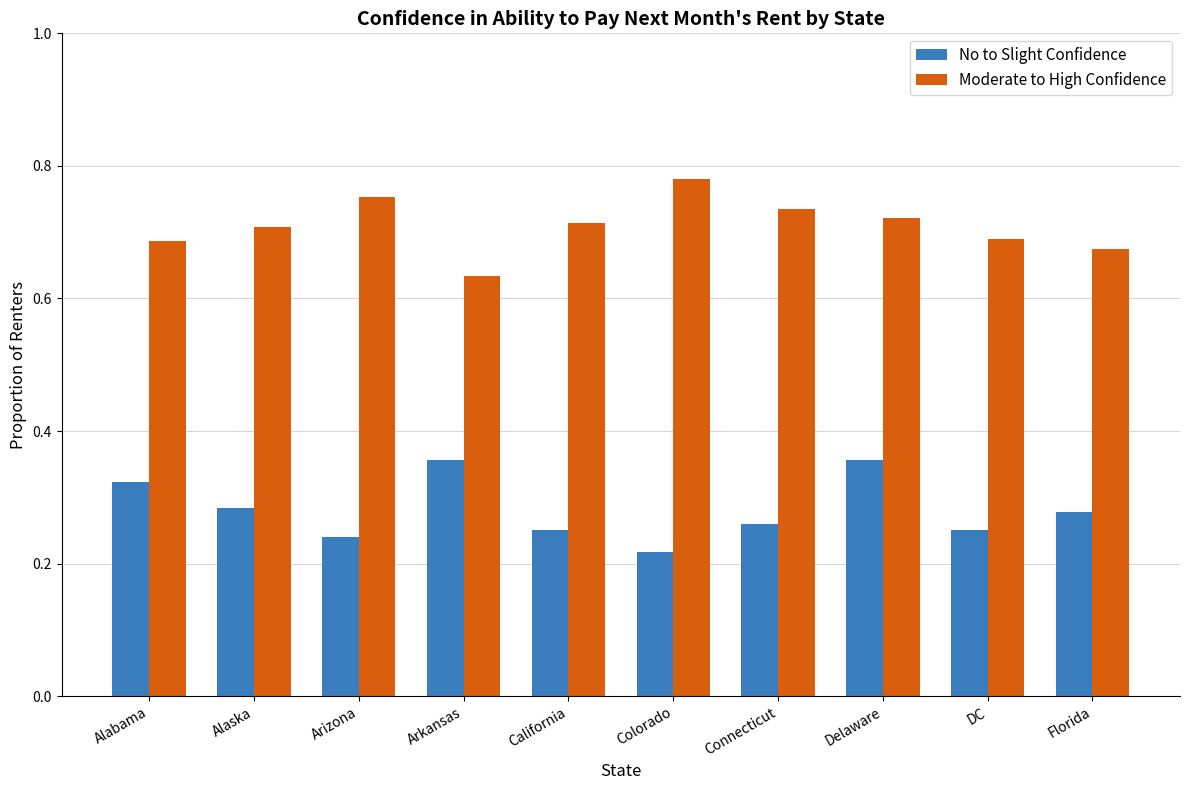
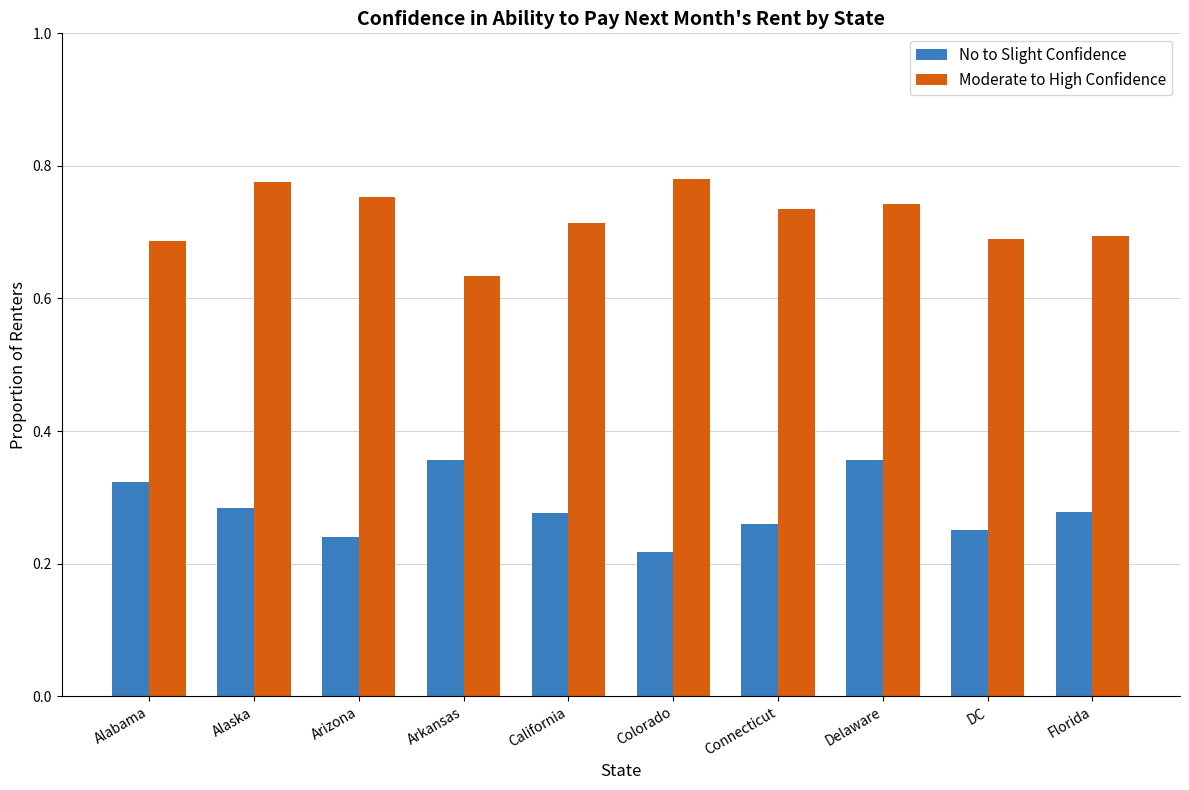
Moderate to High Confidence, Alaska: 0.71 -> 0.78
No to Slight Confidence, California: 0.25 -> 0.28
Moderate to High Confidence, Delaware: 0.72 -> 0.74
Moderate to High Confidence, Florida: 0.67 -> 0.69
